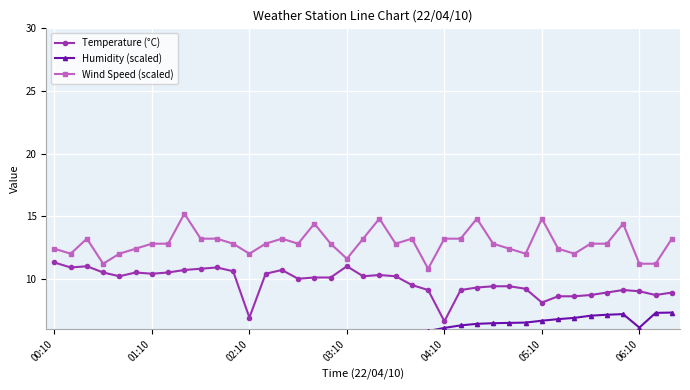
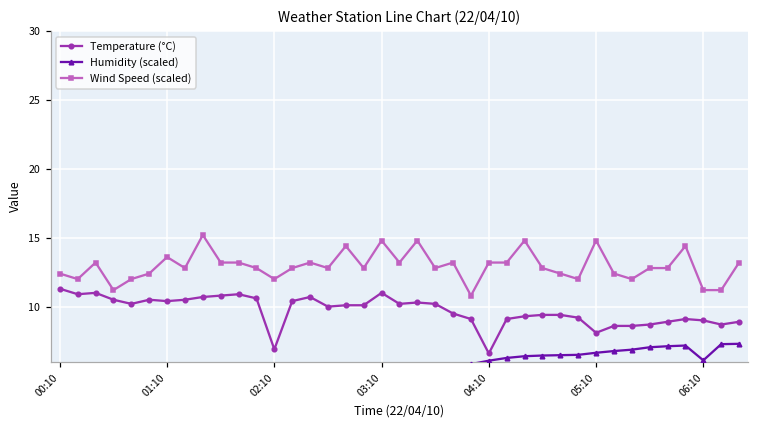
Wind Speed (scaled), 01:10: 12.8 -> 13.6
Wind Speed (scaled), 03:10: 11.6 -> 14.8
